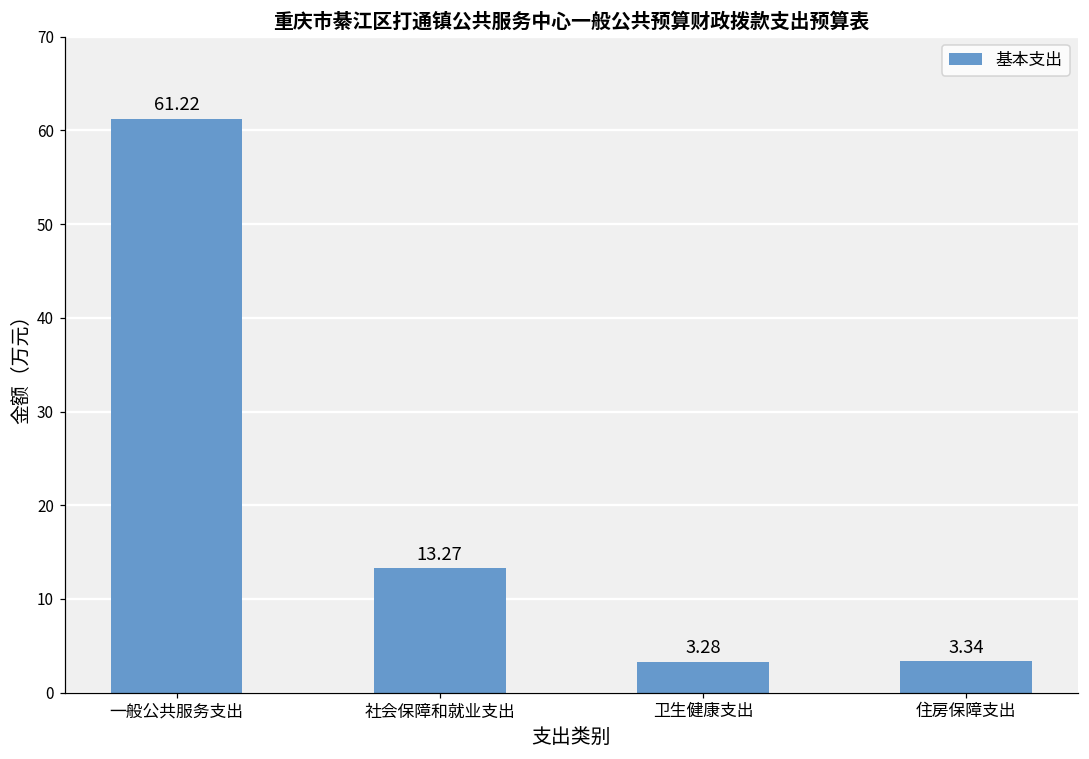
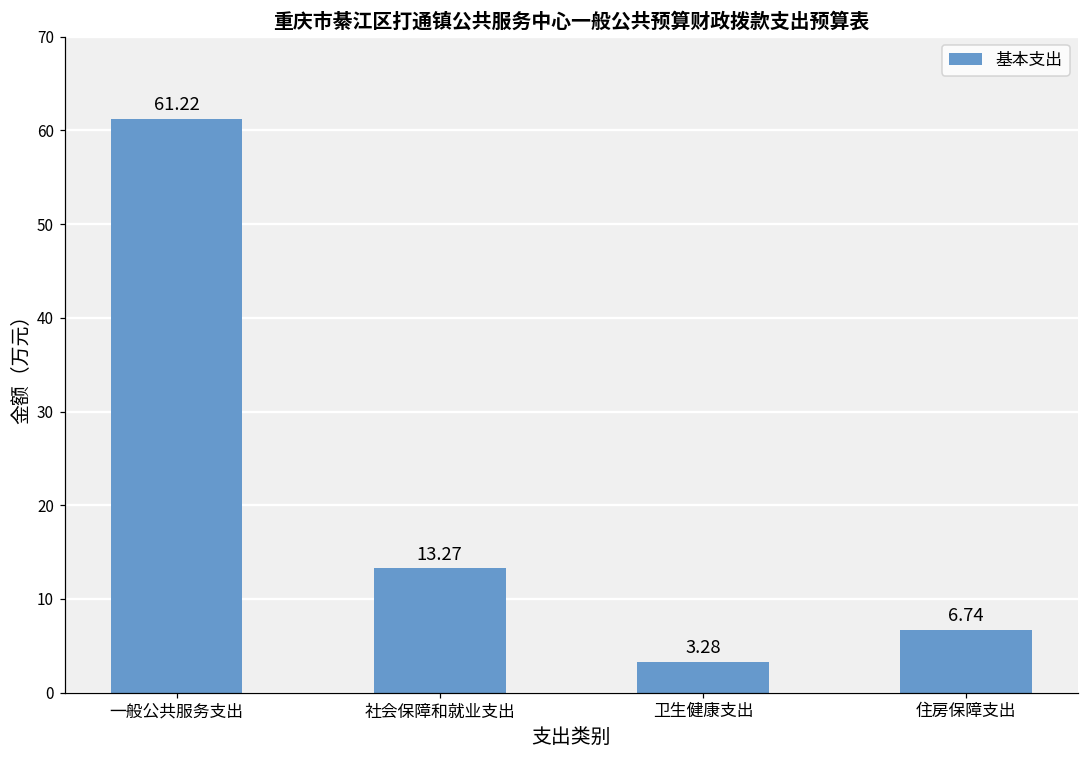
住房保障支出: 3.34 -> 6.74
